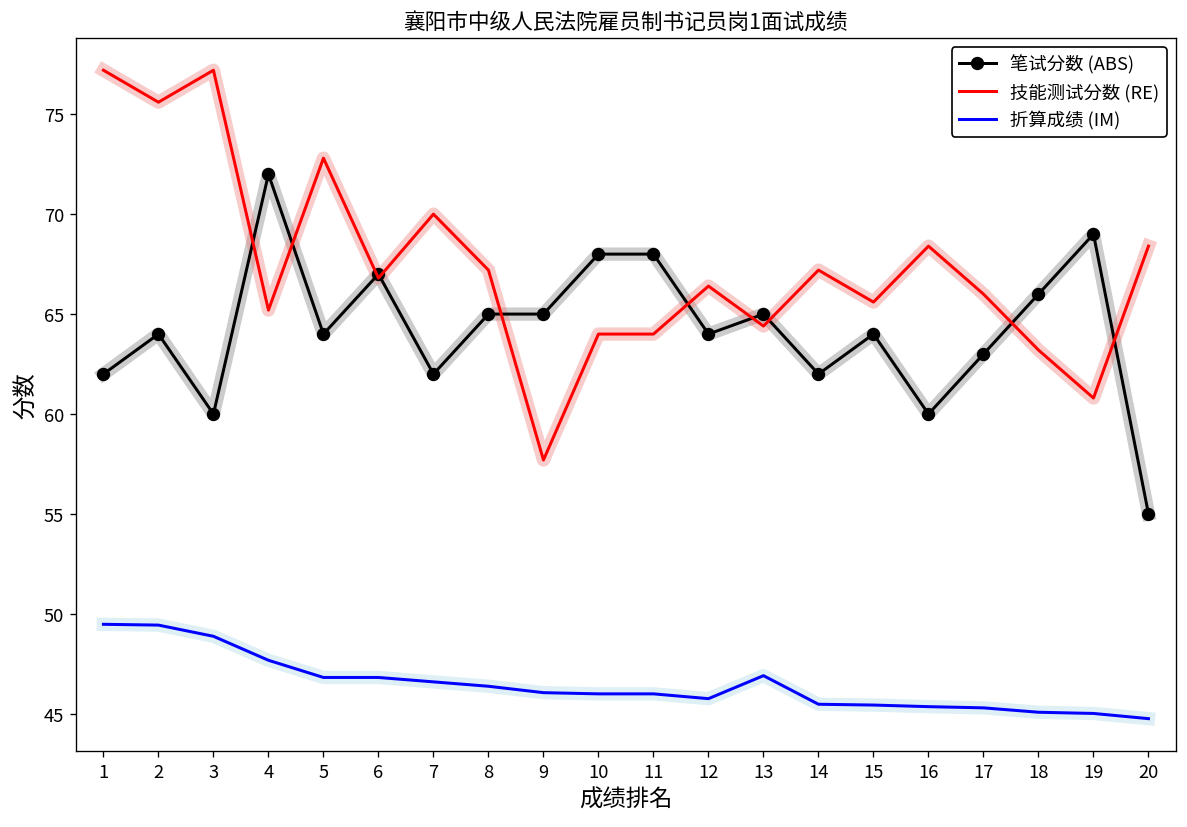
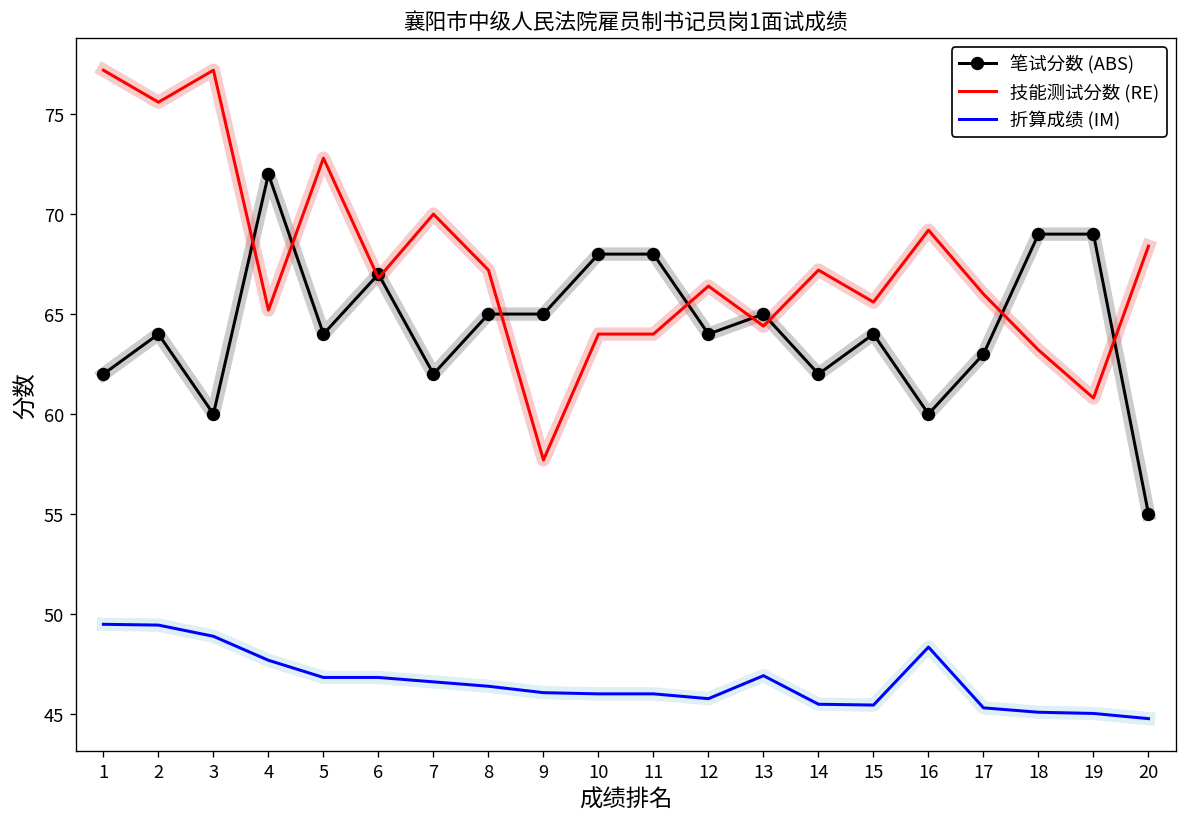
技能测试分数 (RE), 16: 68.4 -> 69.2
折算成绩 (IM), 16: 45.4 -> 48.3
笔试分数 (ABS), 18: 66 -> 69
